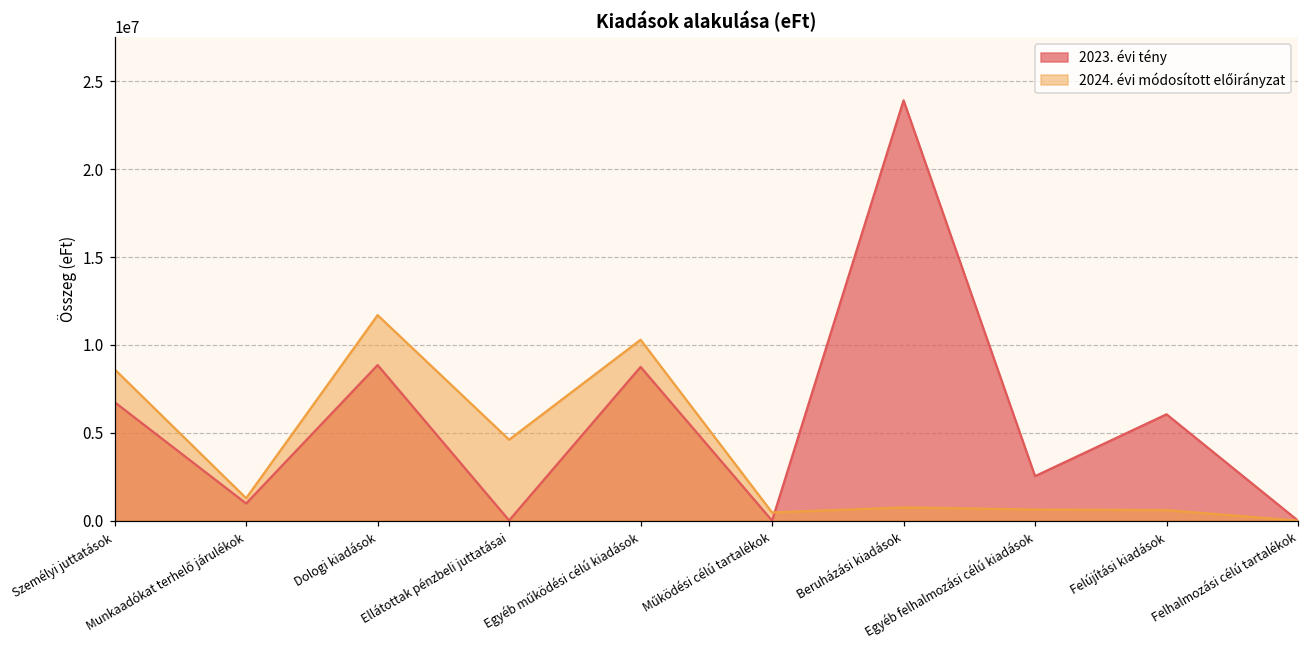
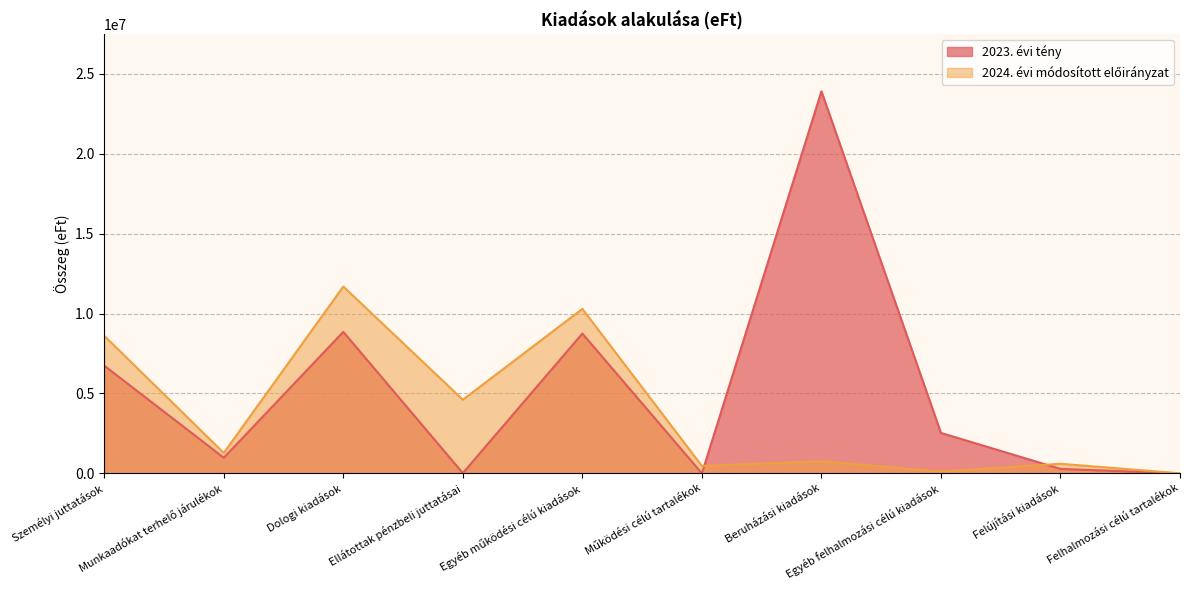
2024. évi módosított előirányzat, Egyéb felhalmozási célú kiadások: 600000 -> 100000
2023. évi tény, Felújítási kiadások: 6100000 -> 300000
